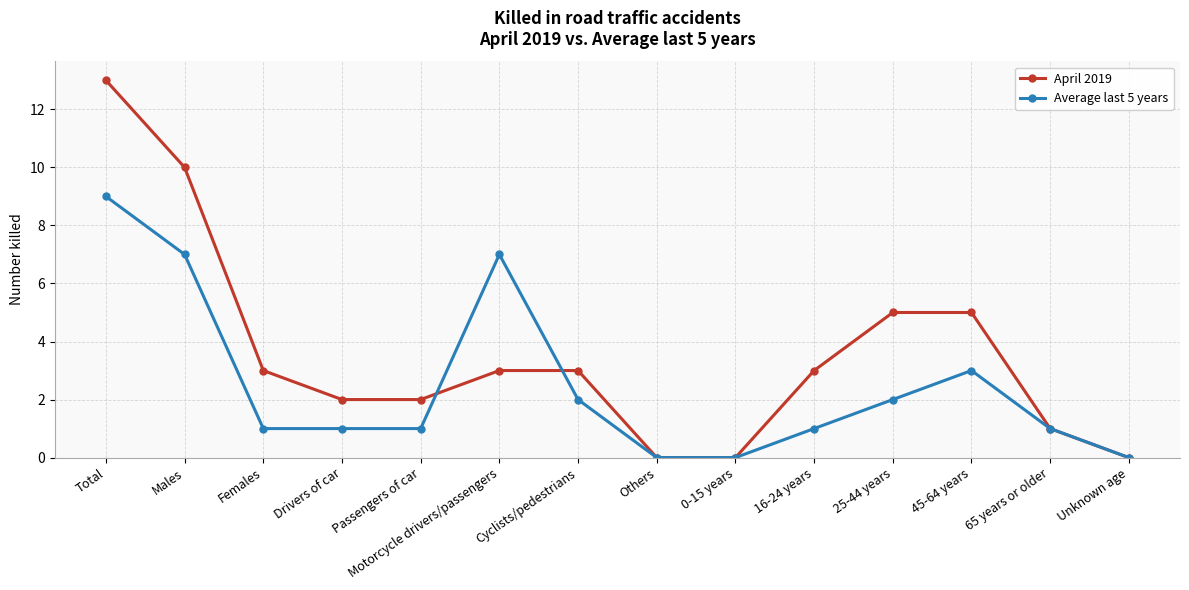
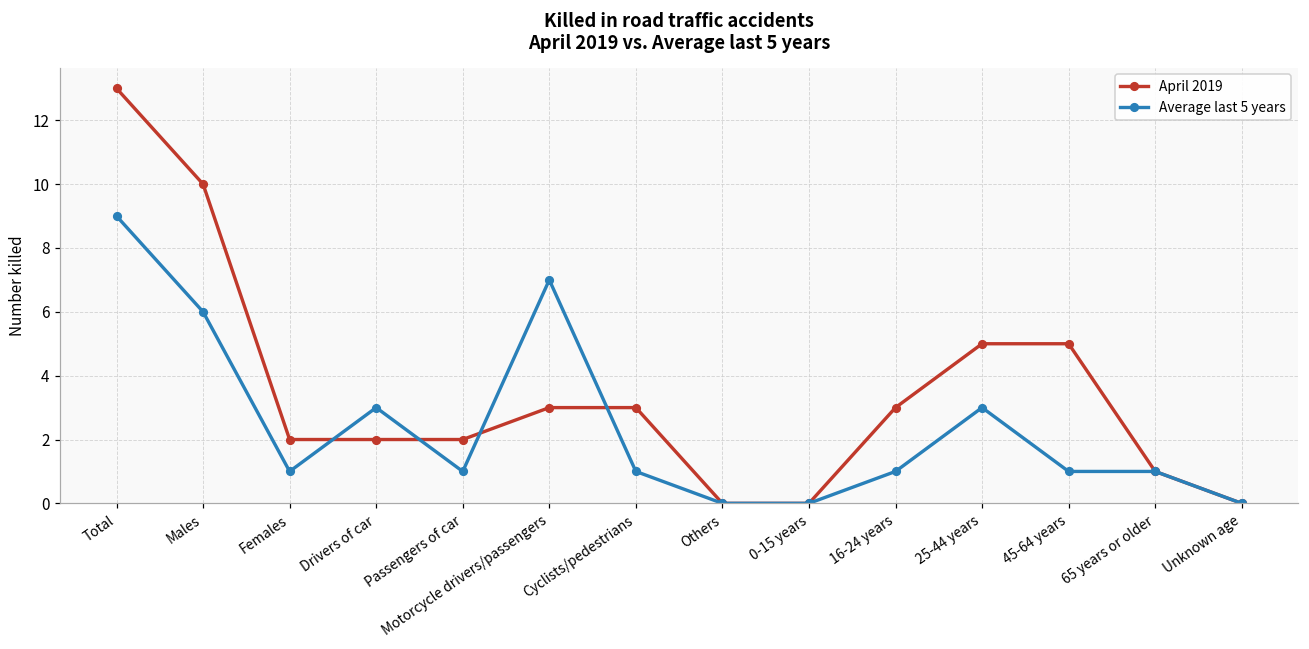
Average last 5 years, Males: 7 -> 6
April 2019, Females: 3 -> 2
Average last 5 years, Drivers of car: 1 -> 3
Average last 5 years, Cyclists/pedestrians: 2 -> 1
Average last 5 years, 25-44 years: 2 -> 3
Average last 5 years, 45-64 years: 3 -> 1
